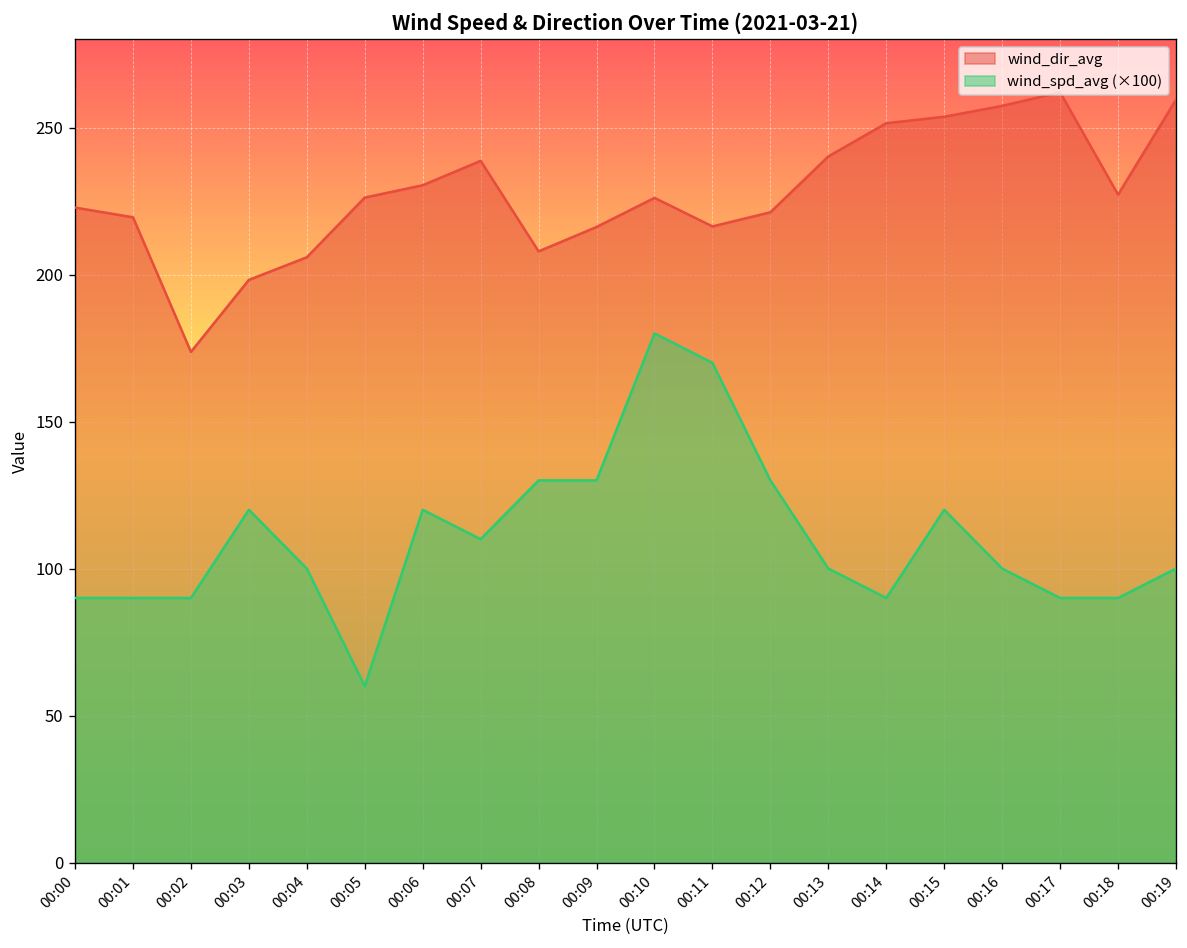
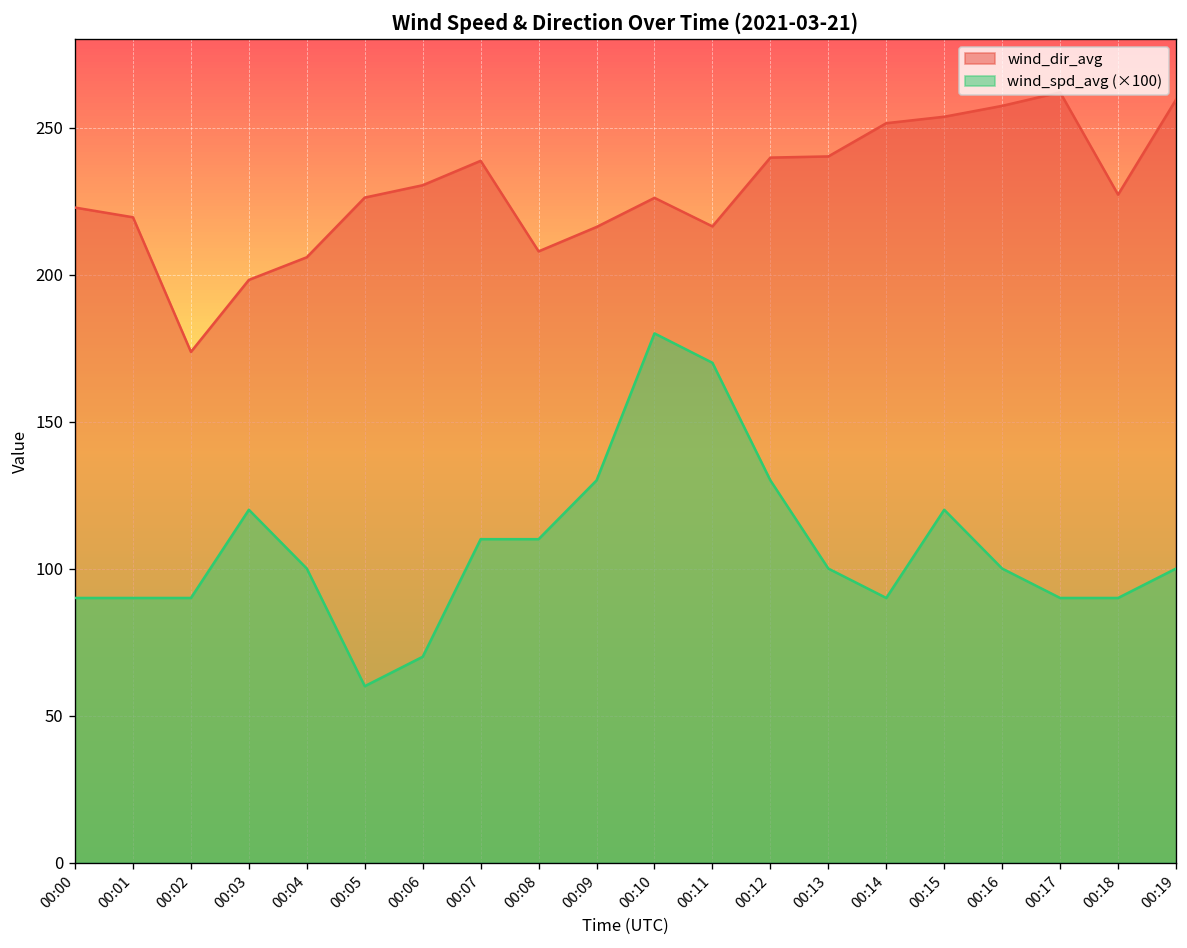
wind_spd_avg (×100), 00:06: 120 -> 70
wind_spd_avg (×100), 00:08: 130 -> 110
wind_dir_avg, 00:12: 221 -> 240
